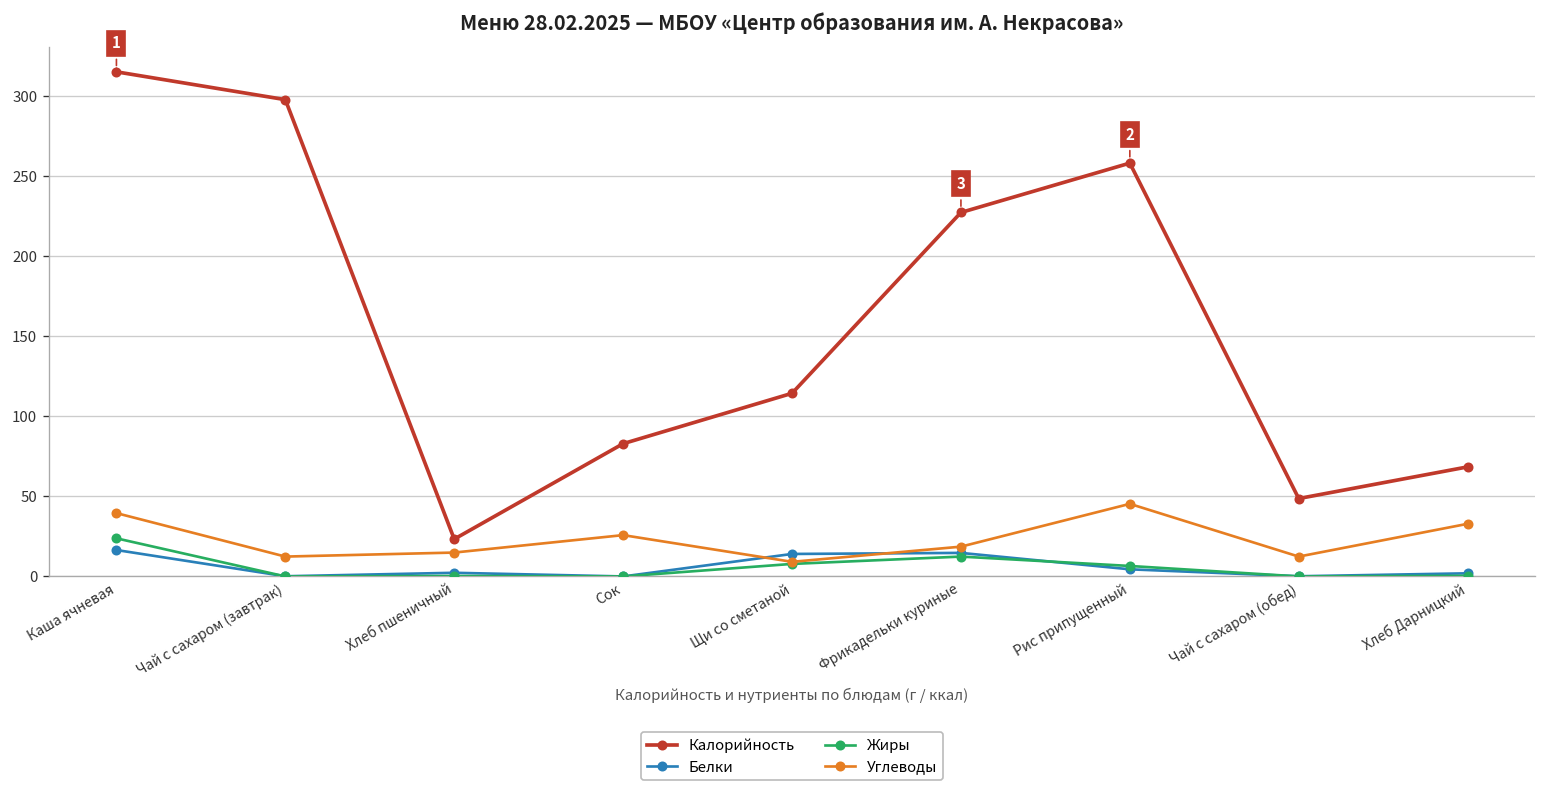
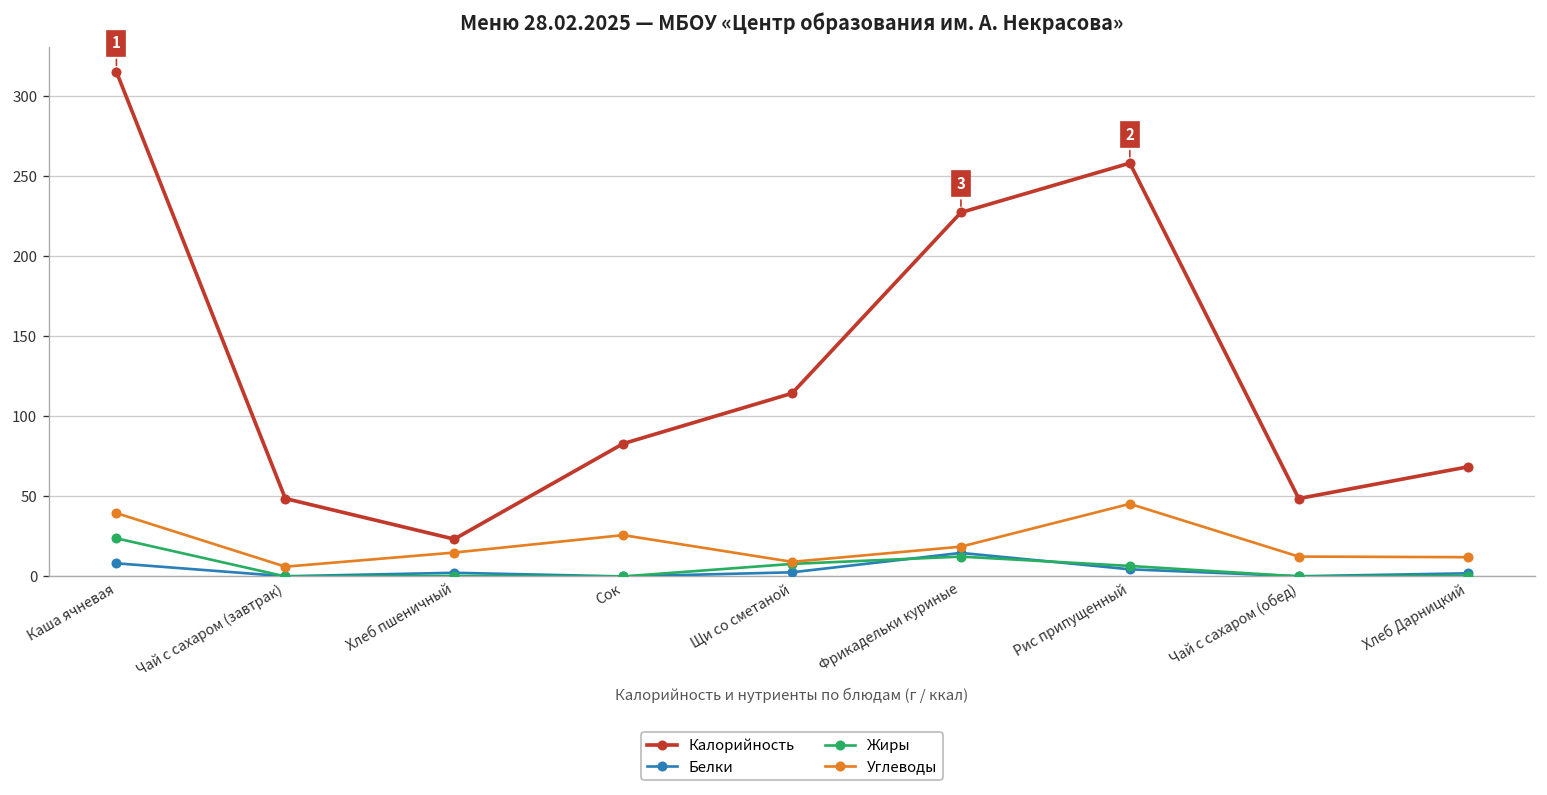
Белки, Каша ячневая: 17 -> 8
Калорийность, Чай с сахаром (завтрак): 298 -> 49
Углеводы, Чай с сахаром (завтрак): 12 -> 6
Белки, Щи со сметаной: 14 -> 3
Углеводы, Хлеб Дарницкий: 33 -> 12
